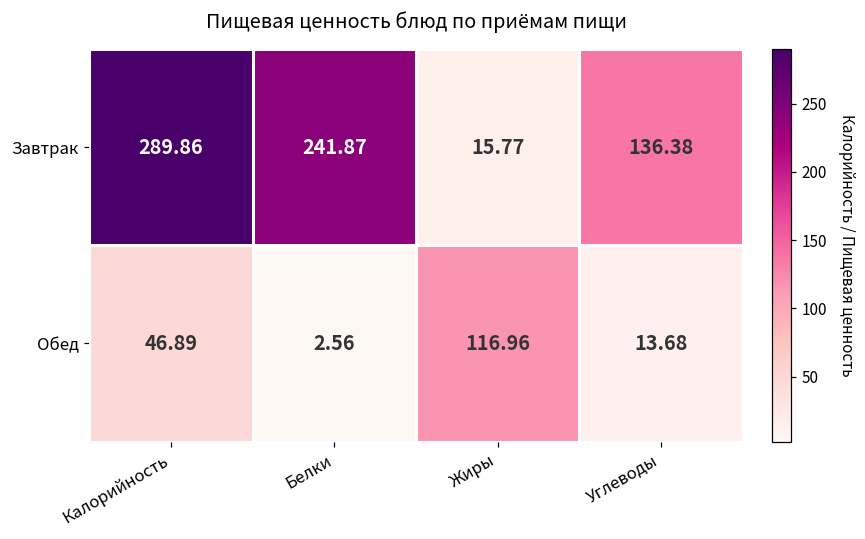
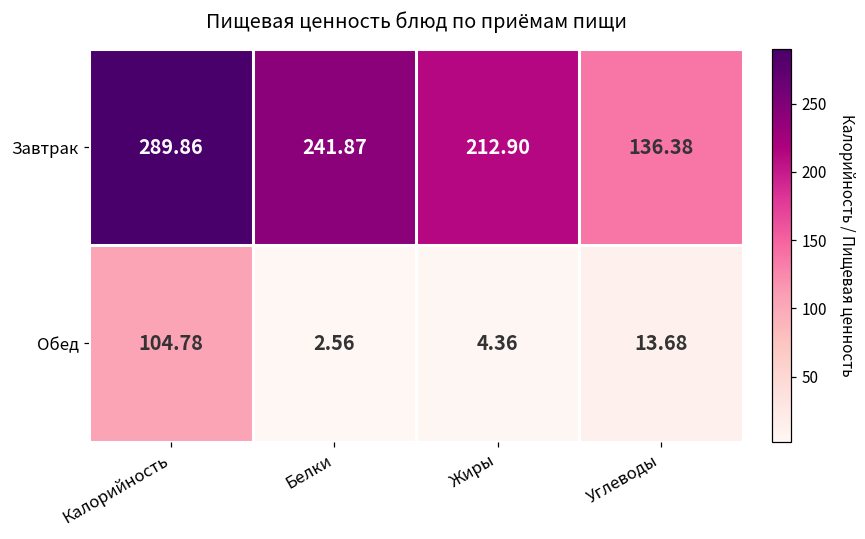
Завтрак, Жиры: 15.77 -> 212.90
Обед, Калорийность: 46.89 -> 104.78
Обед, Жиры: 116.96 -> 4.36
